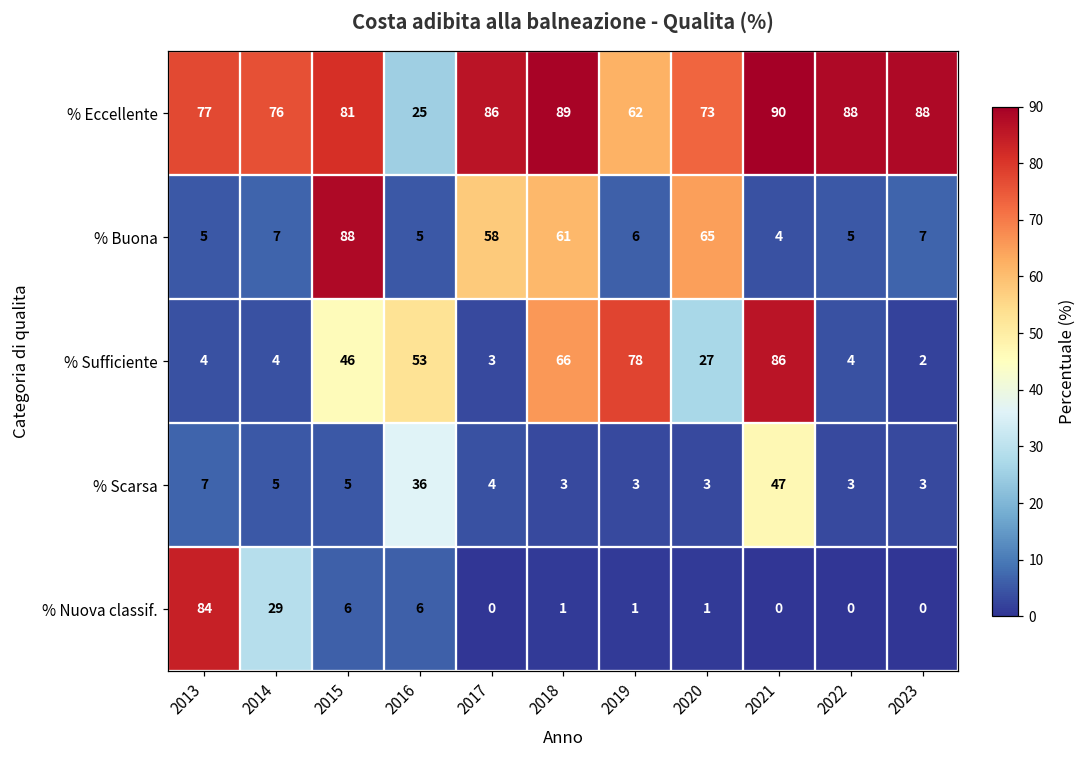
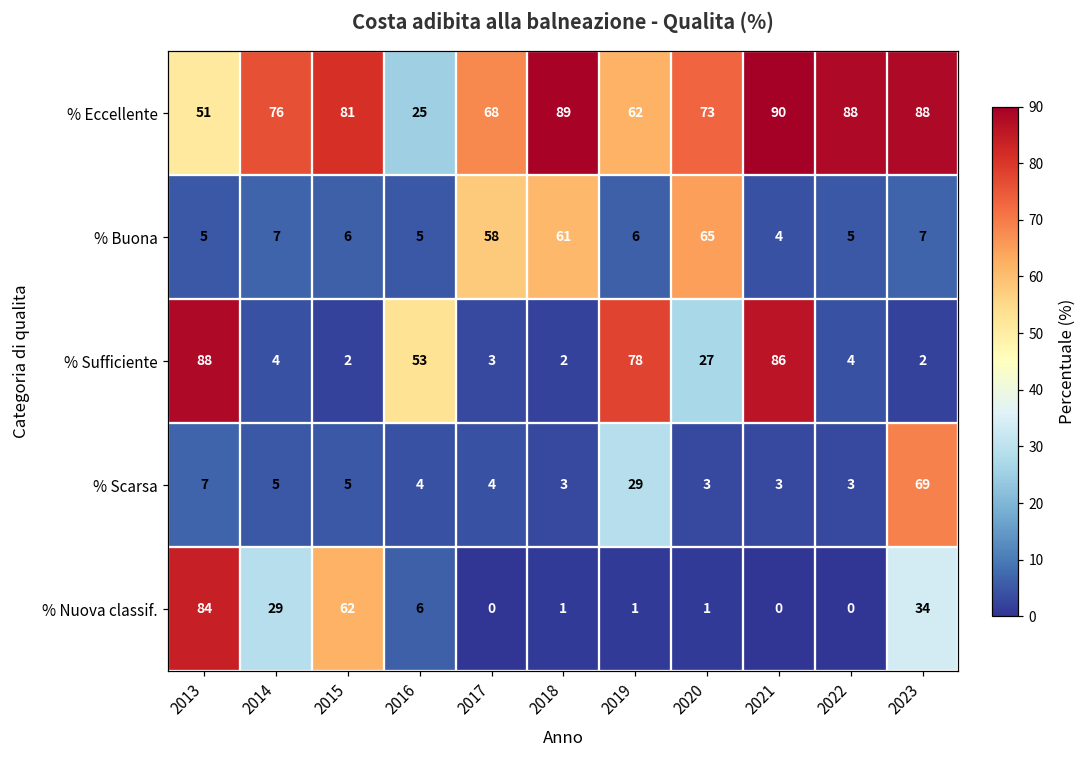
% Eccellente, 2013: 77 -> 51
% Eccellente, 2017: 86 -> 68
% Buona, 2015: 88 -> 6
% Sufficiente, 2013: 4 -> 88
% Sufficiente, 2015: 46 -> 2
% Sufficiente, 2018: 66 -> 2
% Scarsa, 2016: 36 -> 4
% Scarsa, 2019: 3 -> 29
% Scarsa, 2021: 47 -> 3
% Scarsa, 2023: 3 -> 69
% Nuova classif., 2015: 6 -> 62
% Nuova classif., 2023: 0 -> 34
